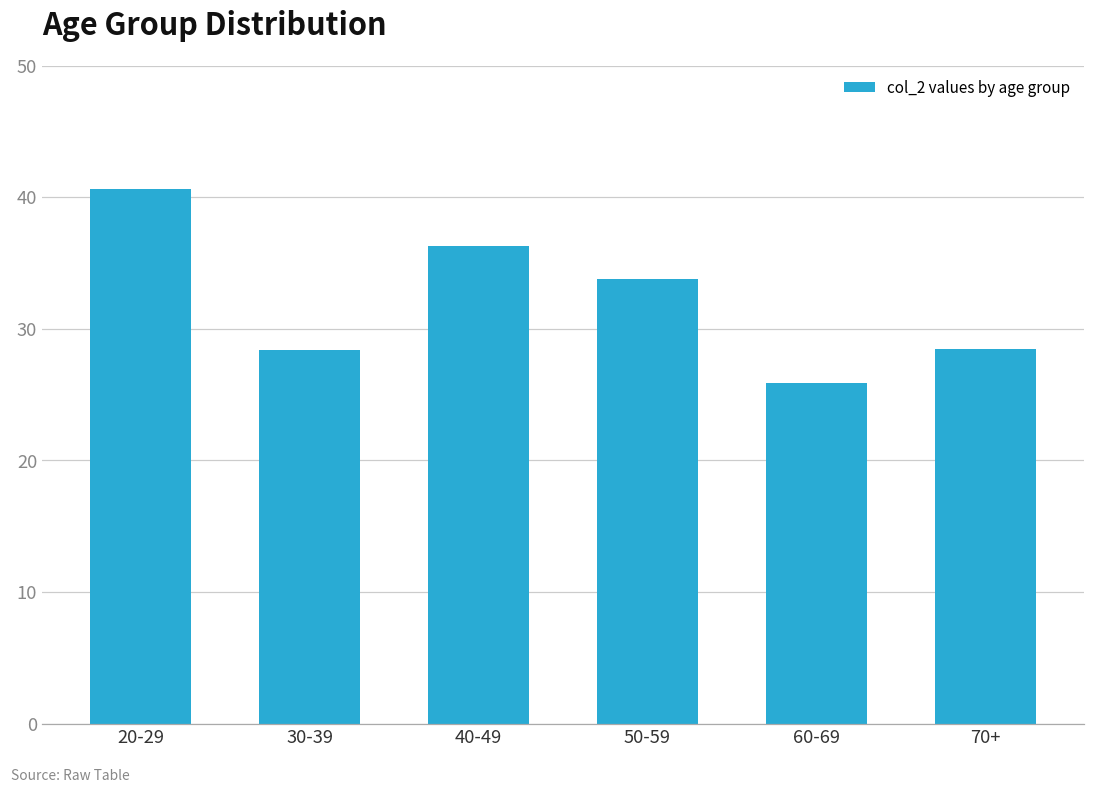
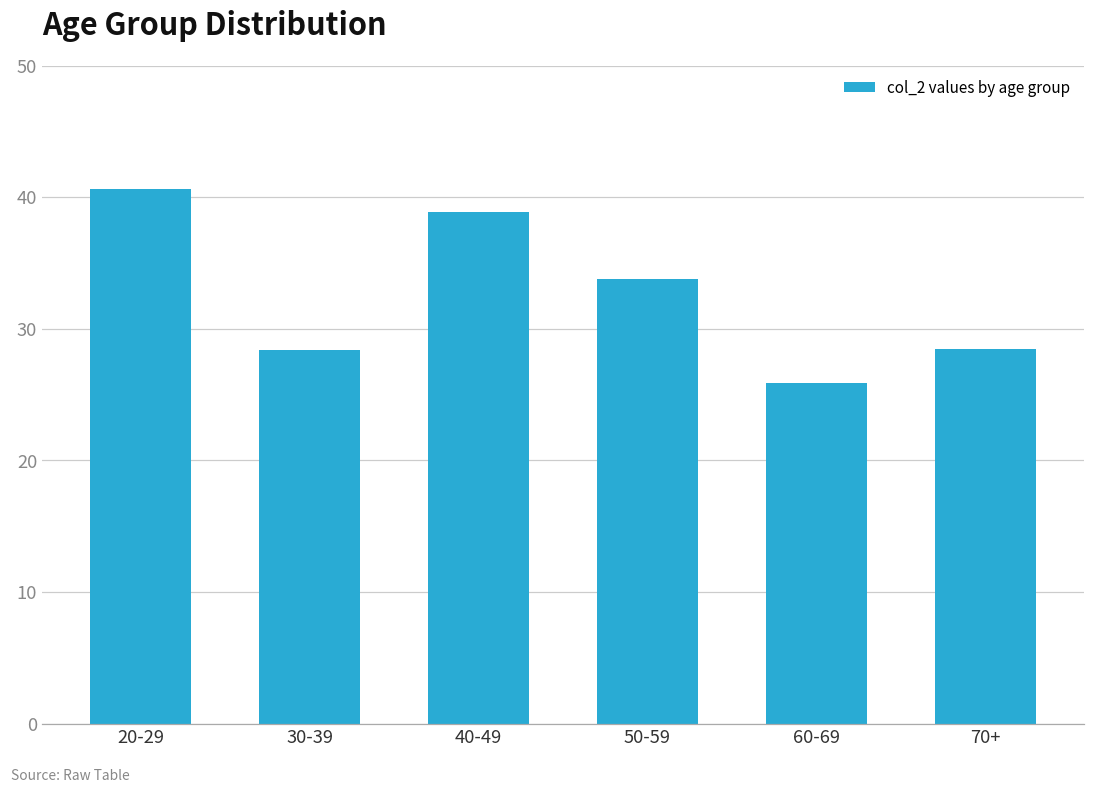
40-49: 36.3 -> 38.9
